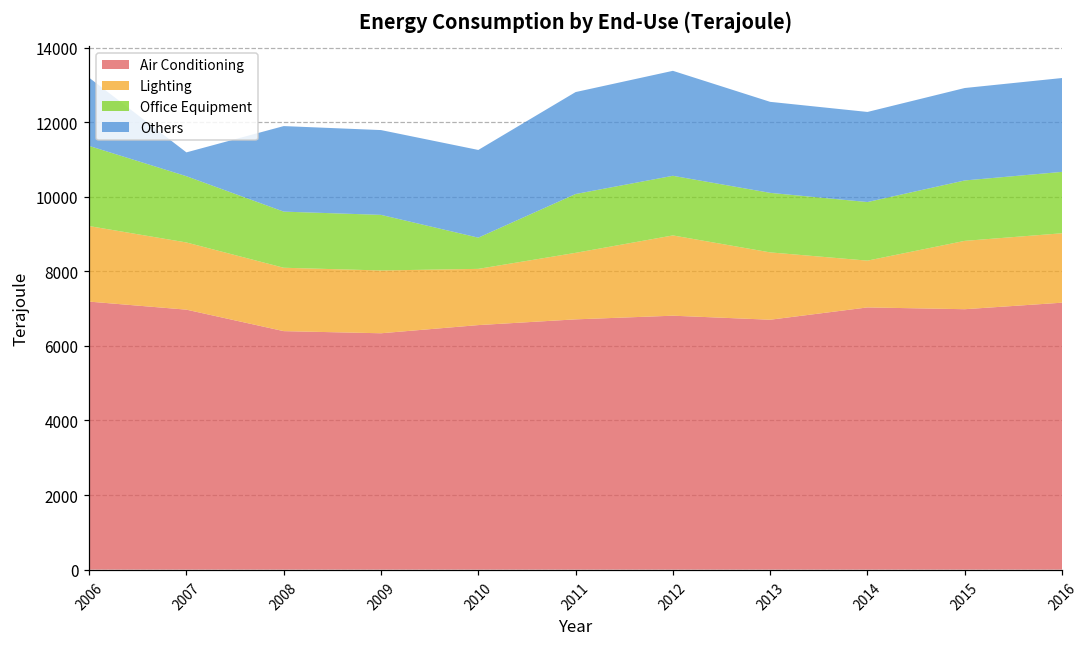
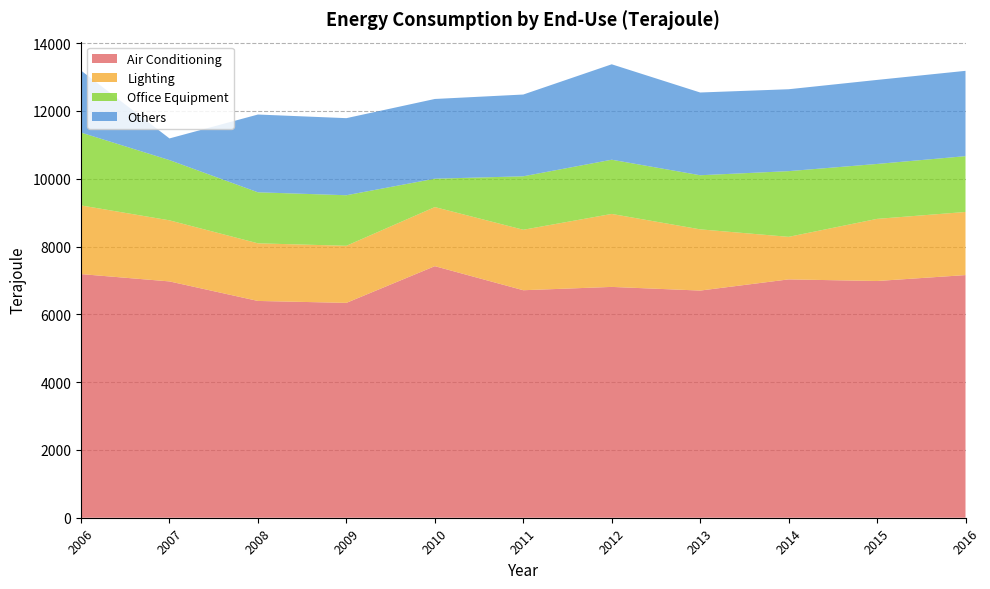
Air Conditioning, 2010: 6600 -> 7400
Lighting, 2010: 1500 -> 1700
Others, 2011: 2700 -> 2400
Office Equipment, 2014: 1600 -> 1900
